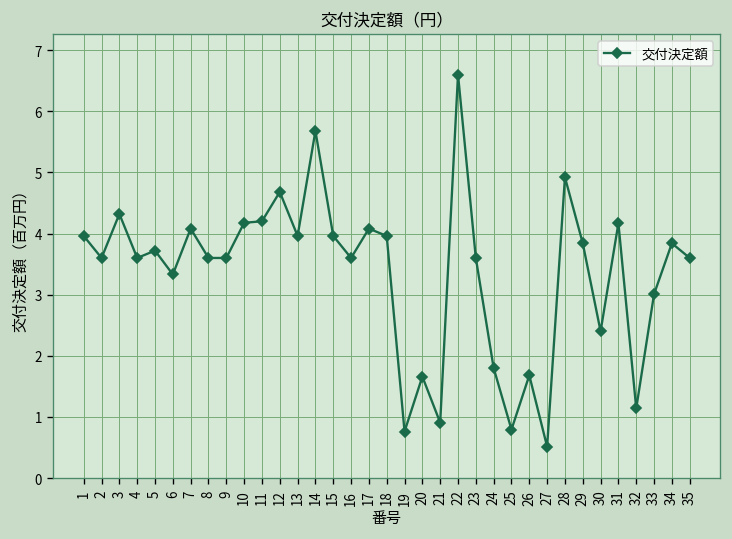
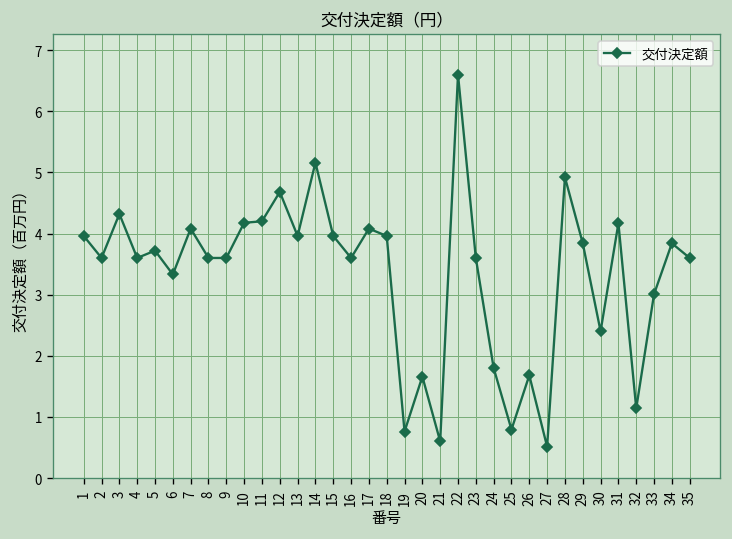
14: 5.7 -> 5.2
21: 0.9 -> 0.6
